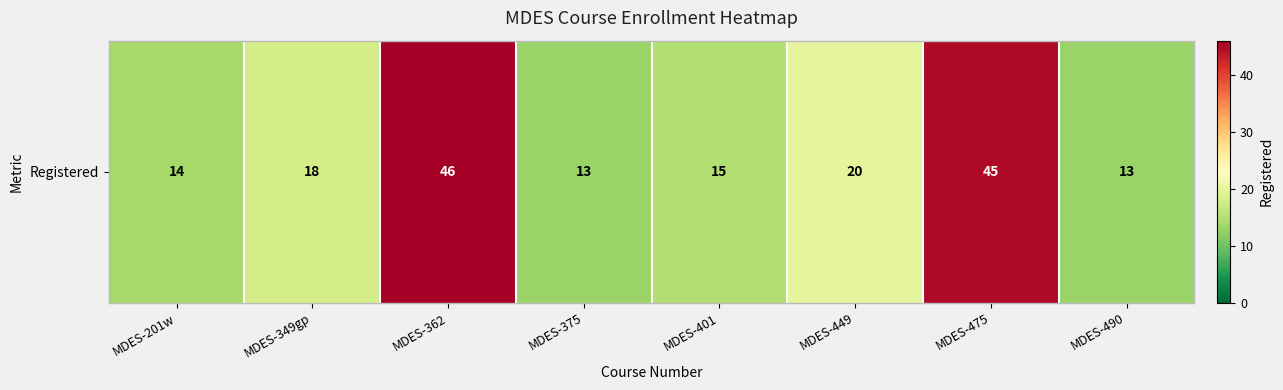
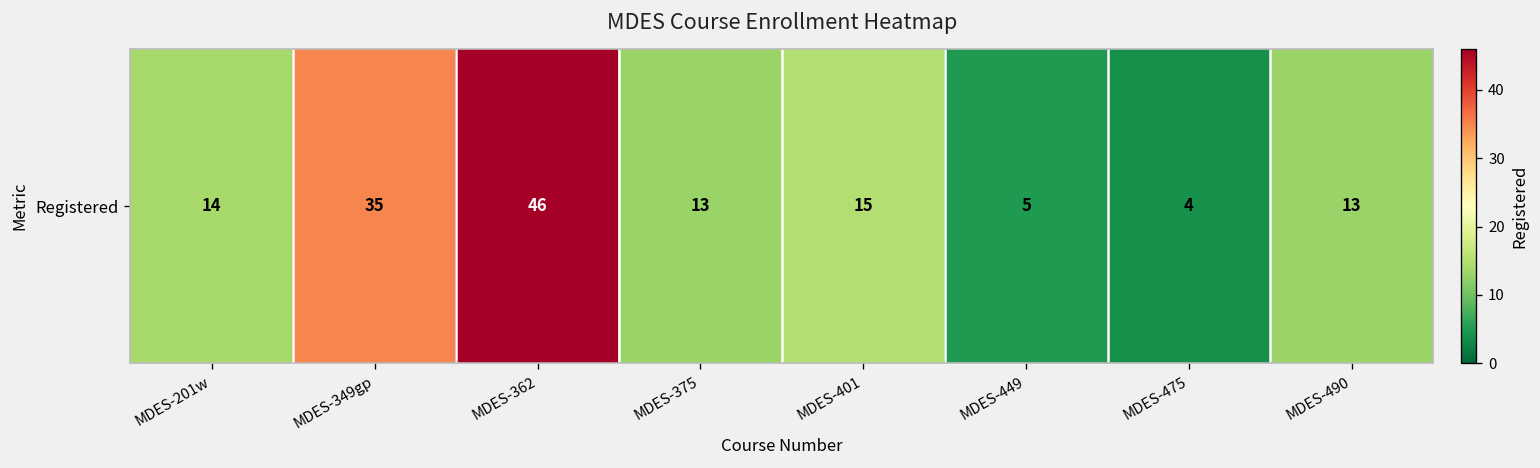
Registered, MDES-349gp: 18 -> 35
Registered, MDES-449: 20 -> 5
Registered, MDES-475: 45 -> 4
